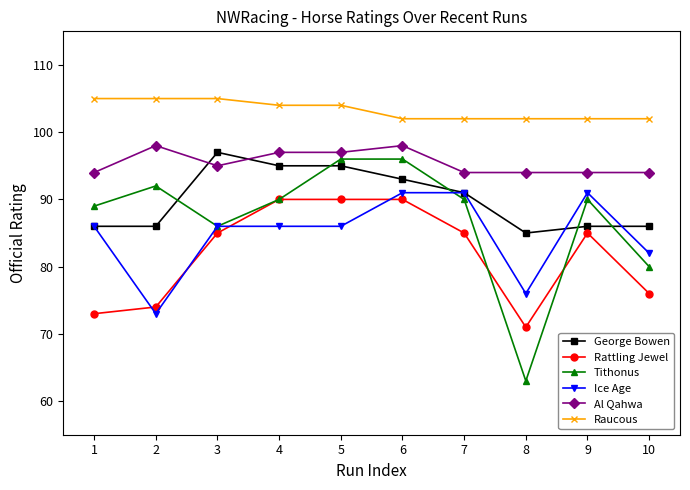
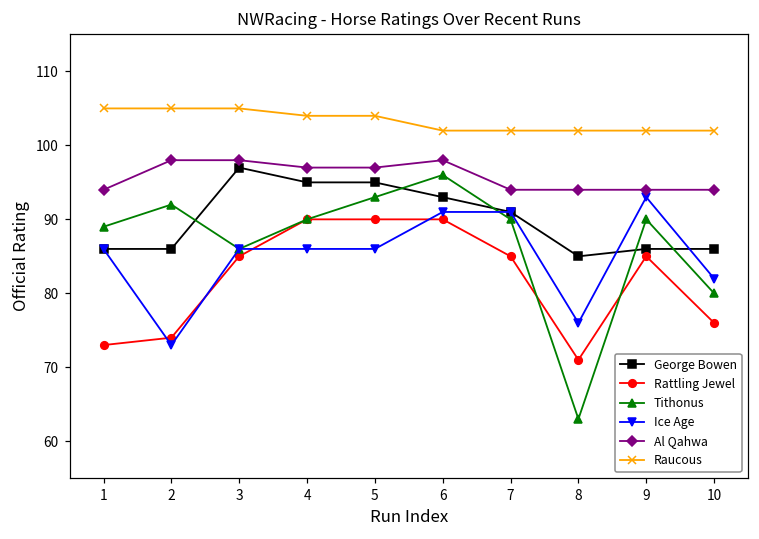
Al Qahwa, 3: 95 -> 98
Tithonus, 5: 96 -> 93
Ice Age, 9: 91 -> 93
